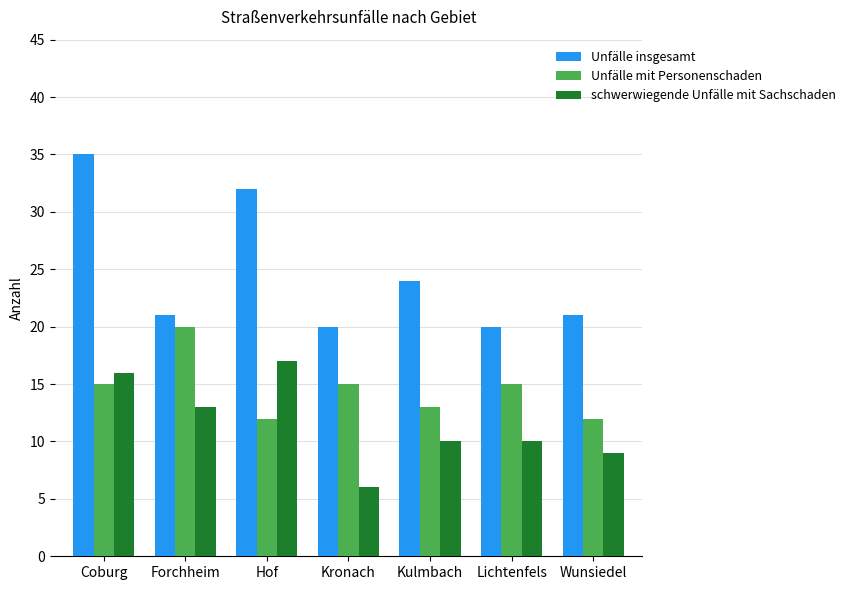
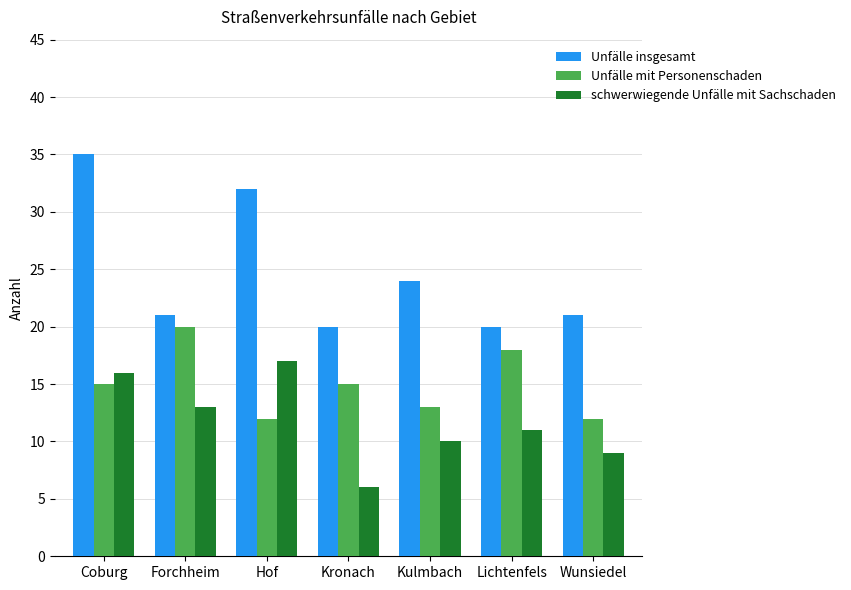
Unfälle mit Personenschaden, Lichtenfels: 15 -> 18
schwerwiegende Unfälle mit Sachschaden, Lichtenfels: 10 -> 11
